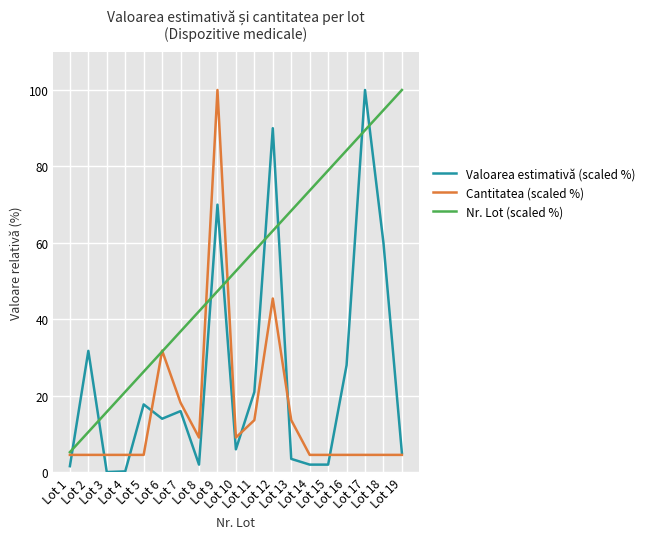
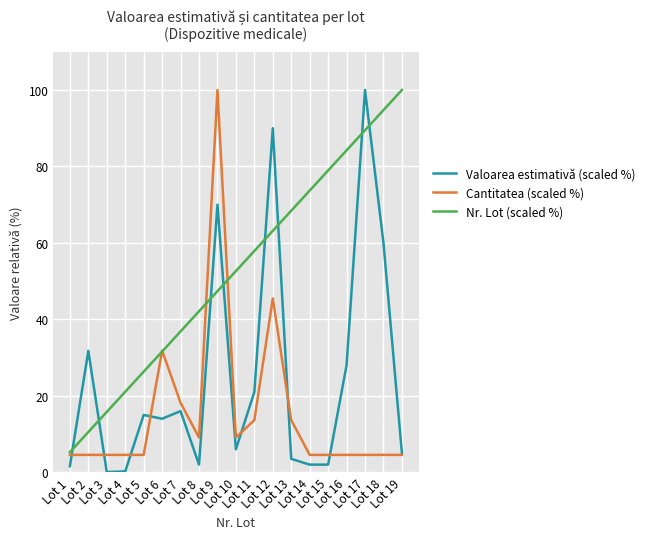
Valoarea estimativă (scaled %), Lot 5: 18 -> 15
